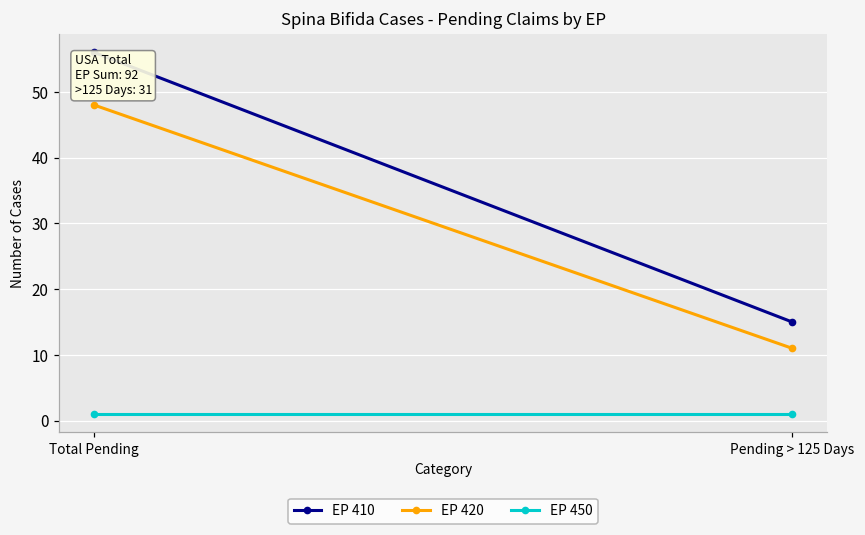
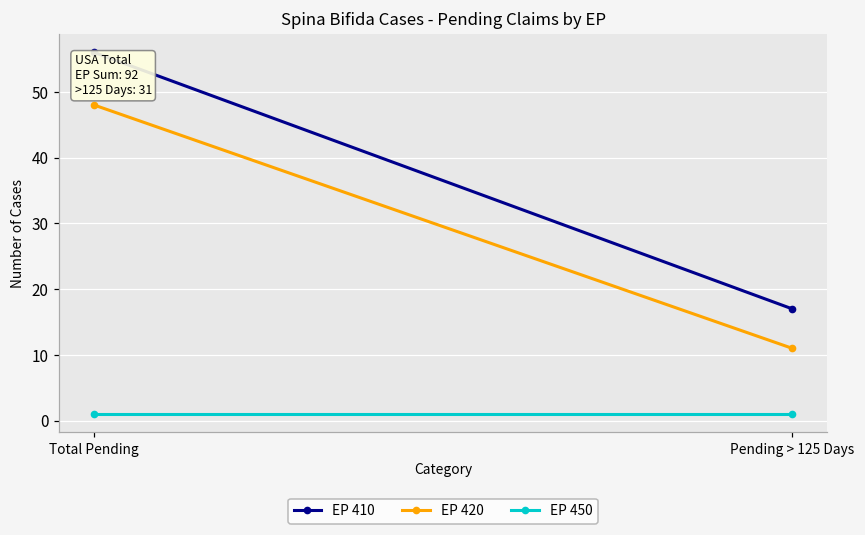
EP 410, Pending > 125 Days: 15 -> 17
